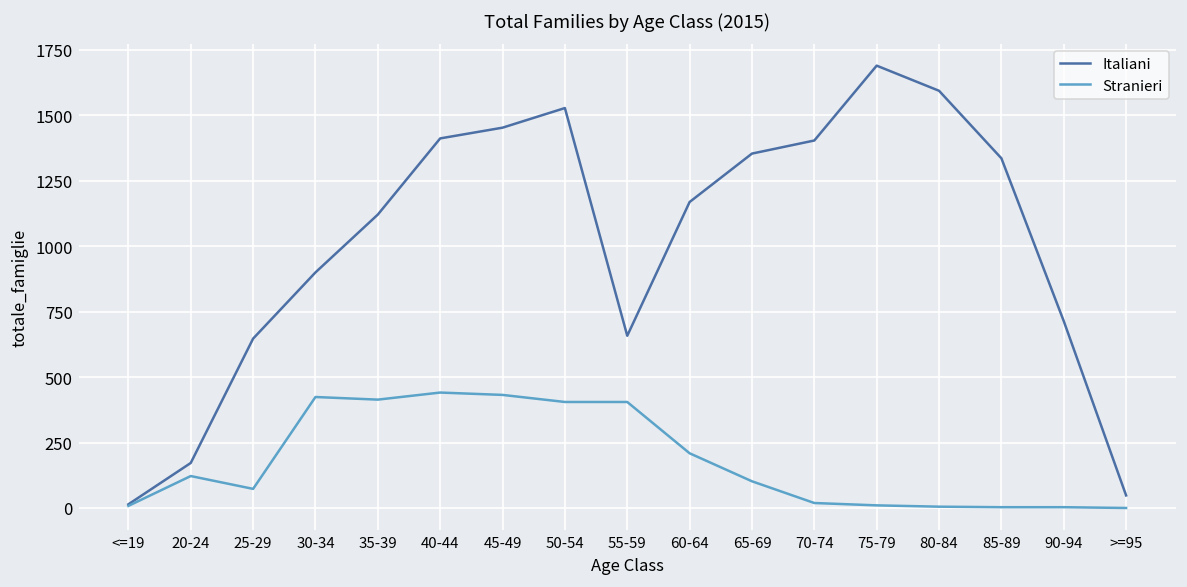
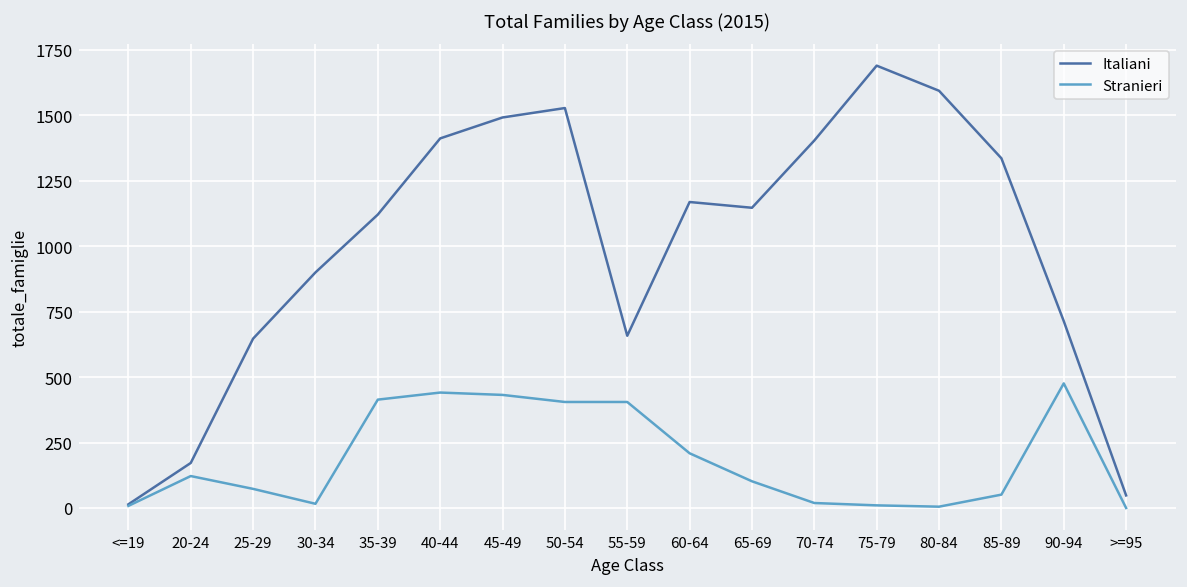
Stranieri, 30-34: 420 -> 20
Italiani, 45-49: 1450 -> 1490
Italiani, 65-69: 1350 -> 1150
Stranieri, 85-89: 0 -> 50
Stranieri, 90-94: 0 -> 480
